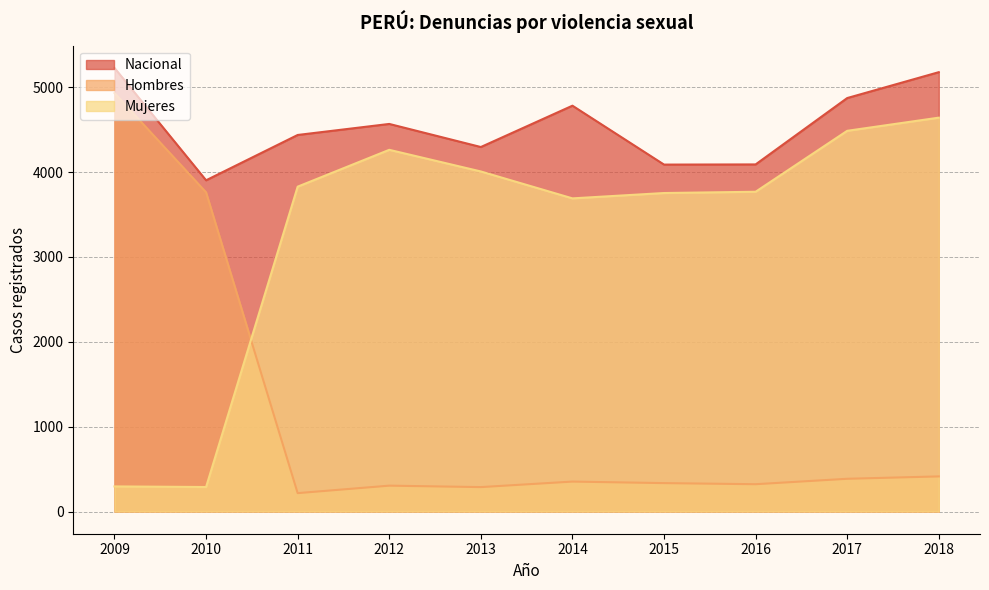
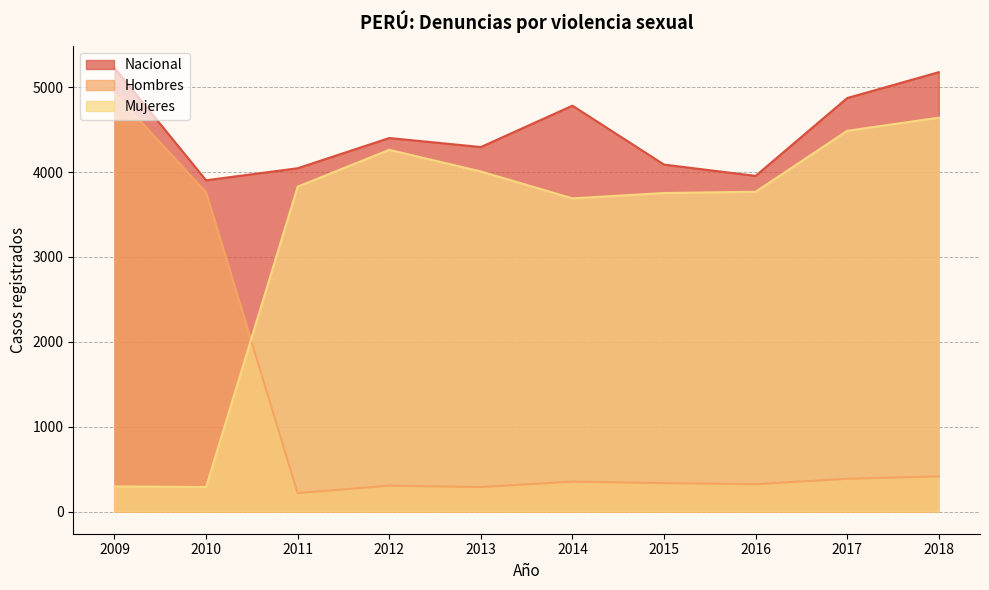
Nacional, 2011: 4400 -> 4000
Nacional, 2012: 4600 -> 4400
Nacional, 2016: 4100 -> 4000
